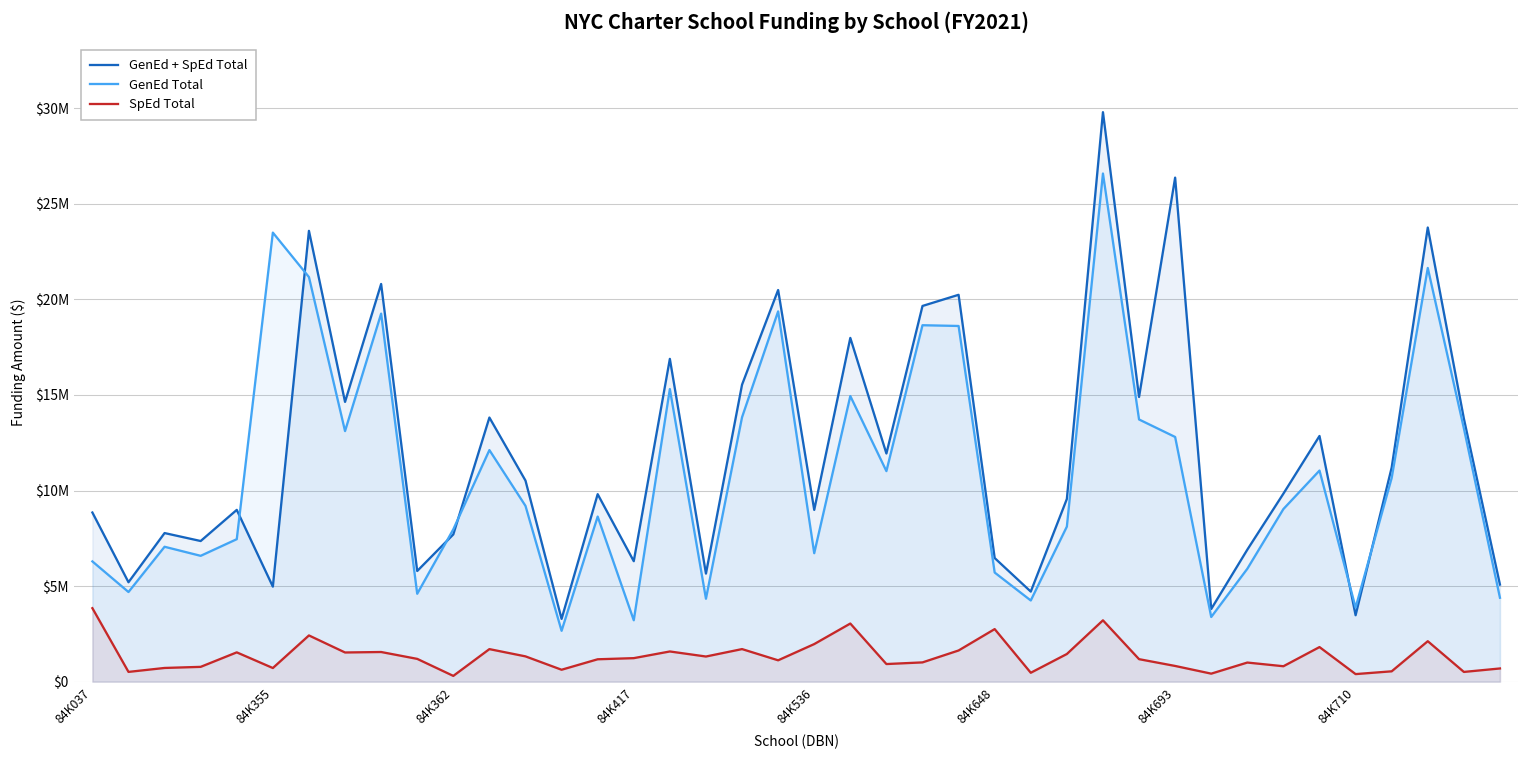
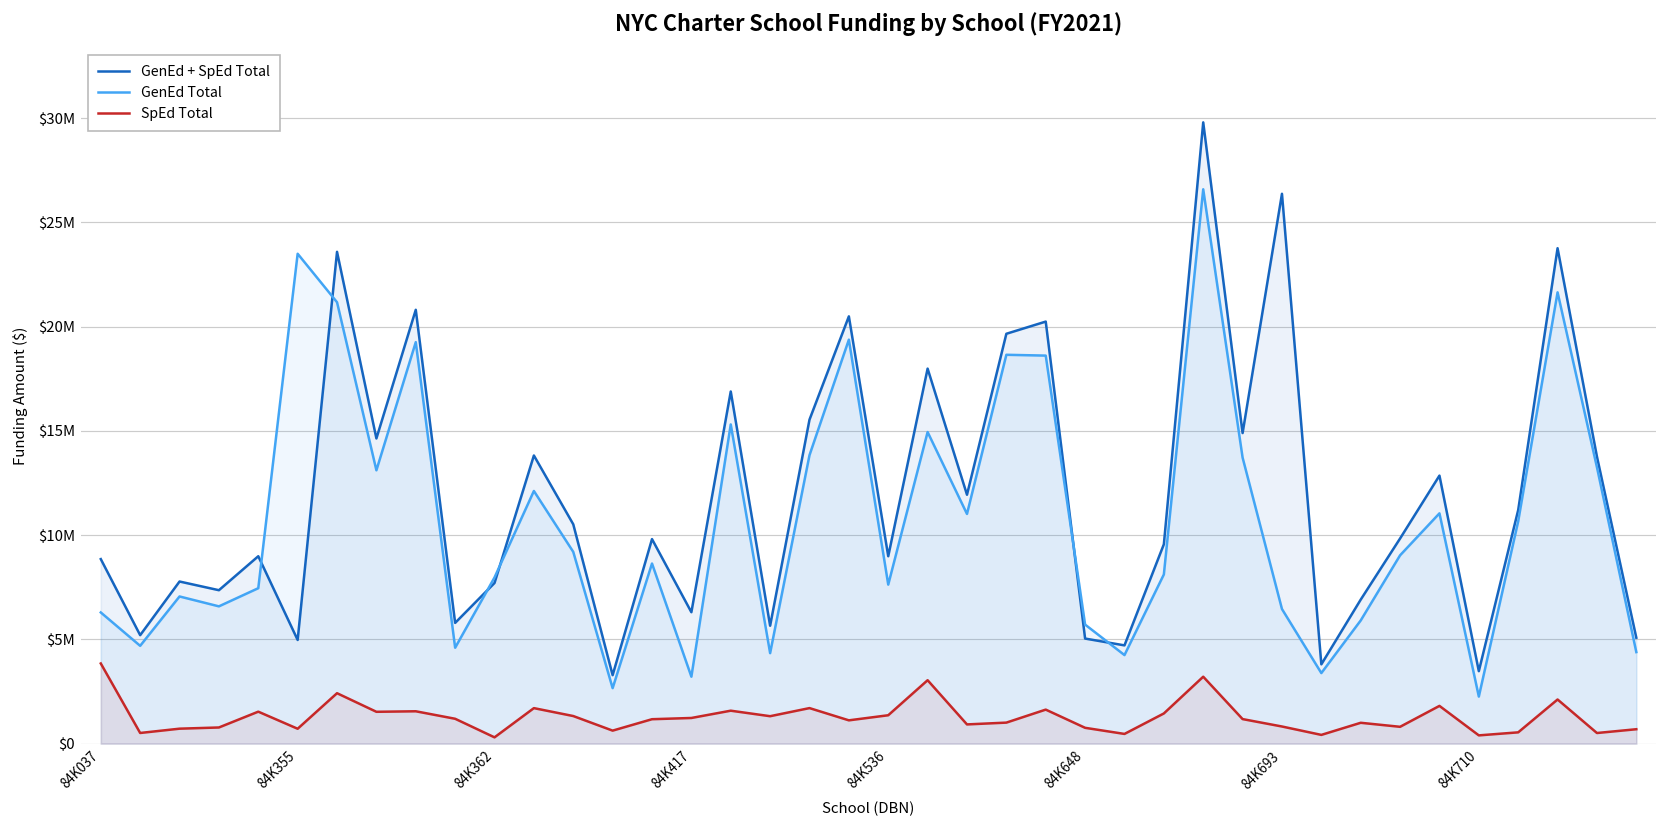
GenEd Total, 84K536: $6700000 -> $7600000
SpEd Total, 84K536: $2000000 -> $1400000
GenEd + SpEd Total, 84K648: $6500000 -> $5000000
SpEd Total, 84K648: $2800000 -> $800000
GenEd Total, 84K693: $12800000 -> $6500000
GenEd Total, 84K710: $3900000 -> $2300000
